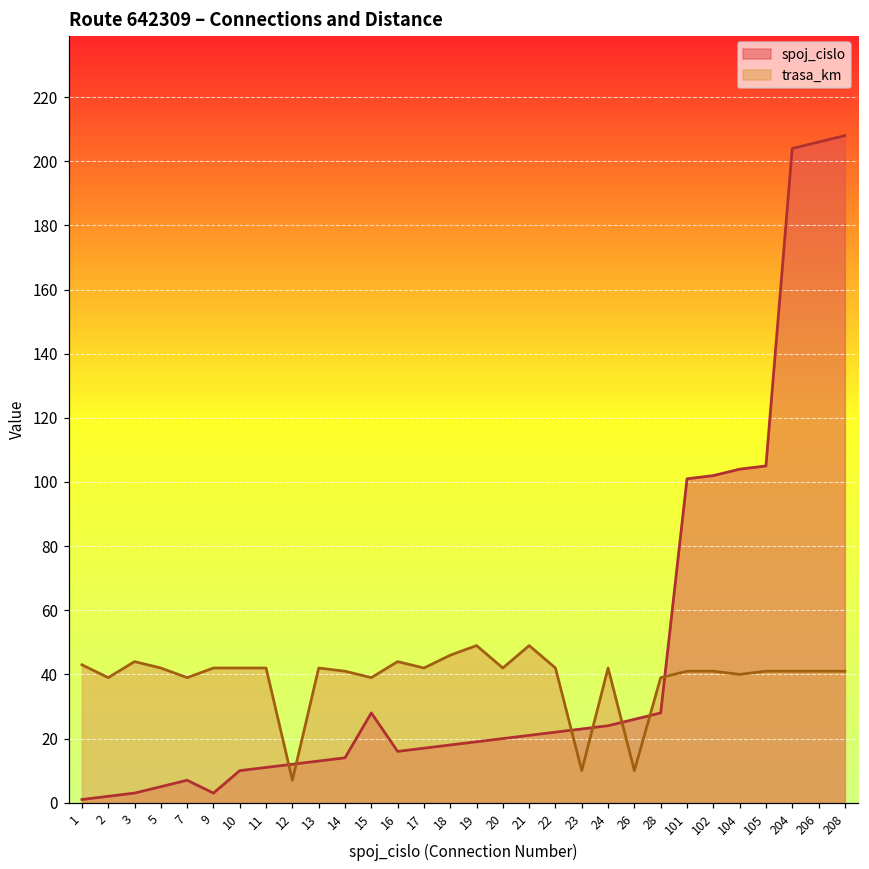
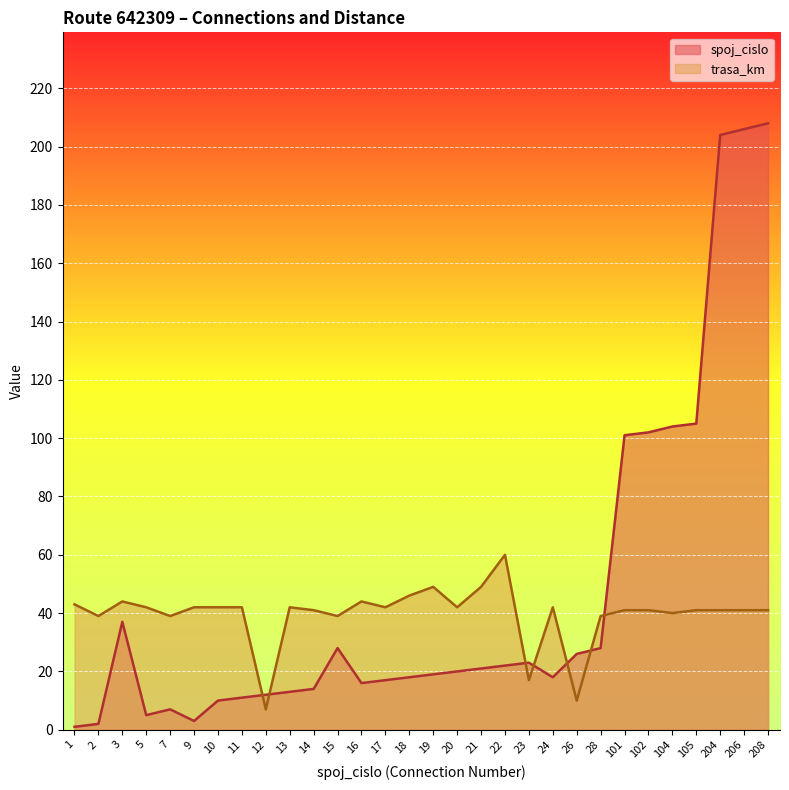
spoj_cislo, 3: 3 -> 37
trasa_km, 22: 42 -> 60
trasa_km, 23: 10 -> 17
spoj_cislo, 24: 24 -> 18
